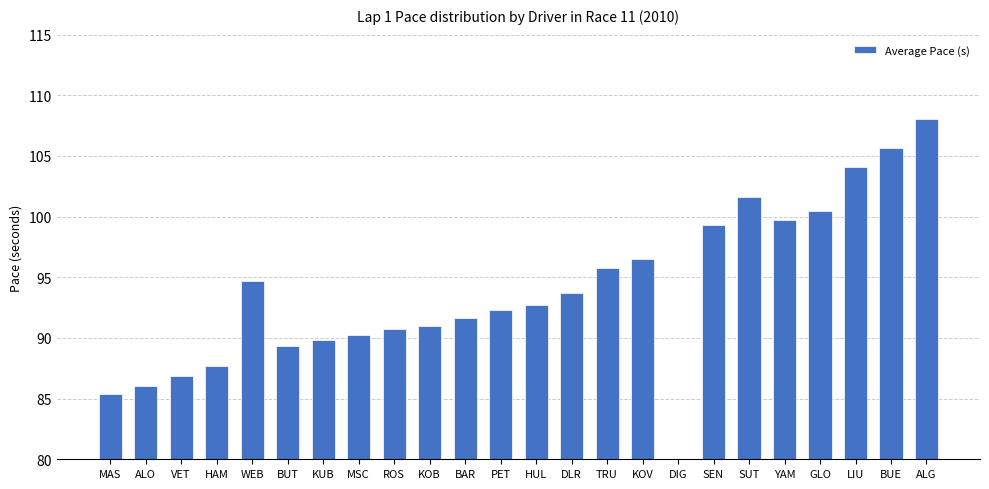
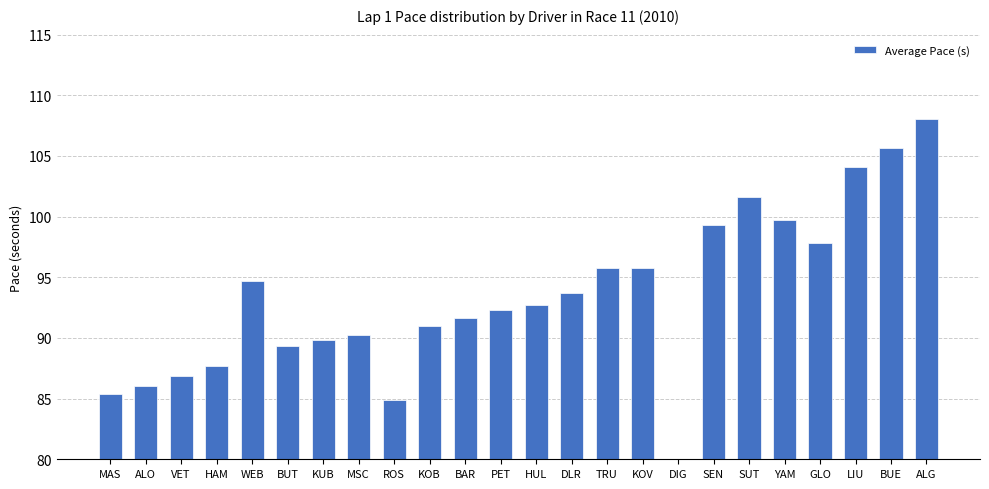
ROS: 90.7 -> 84.9
KOV: 96.5 -> 95.8
GLO: 100.4 -> 97.8
